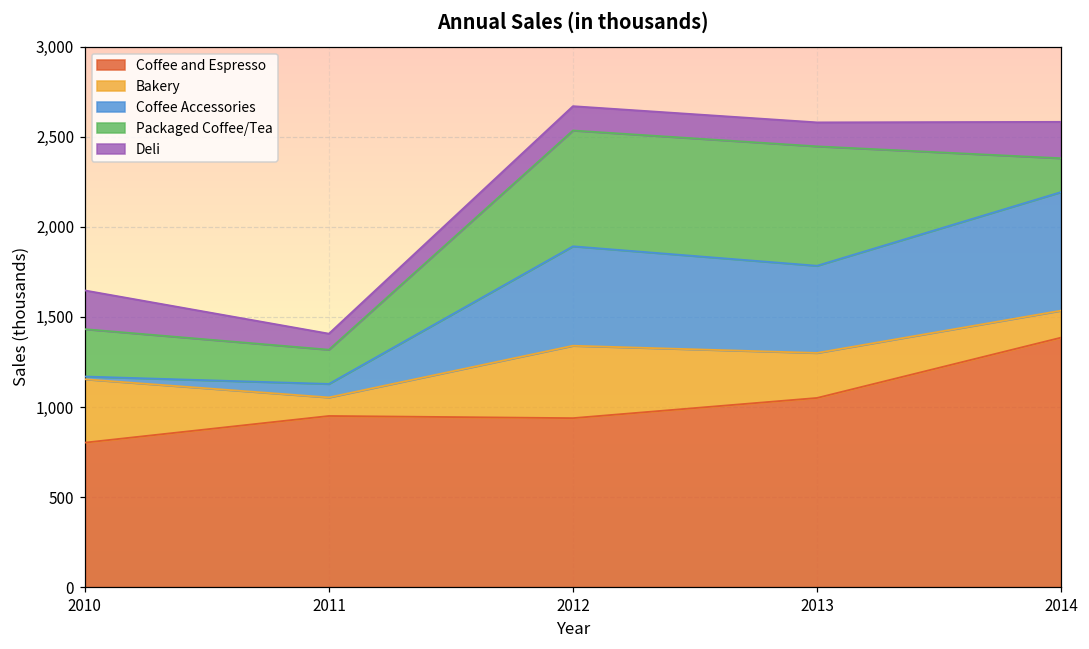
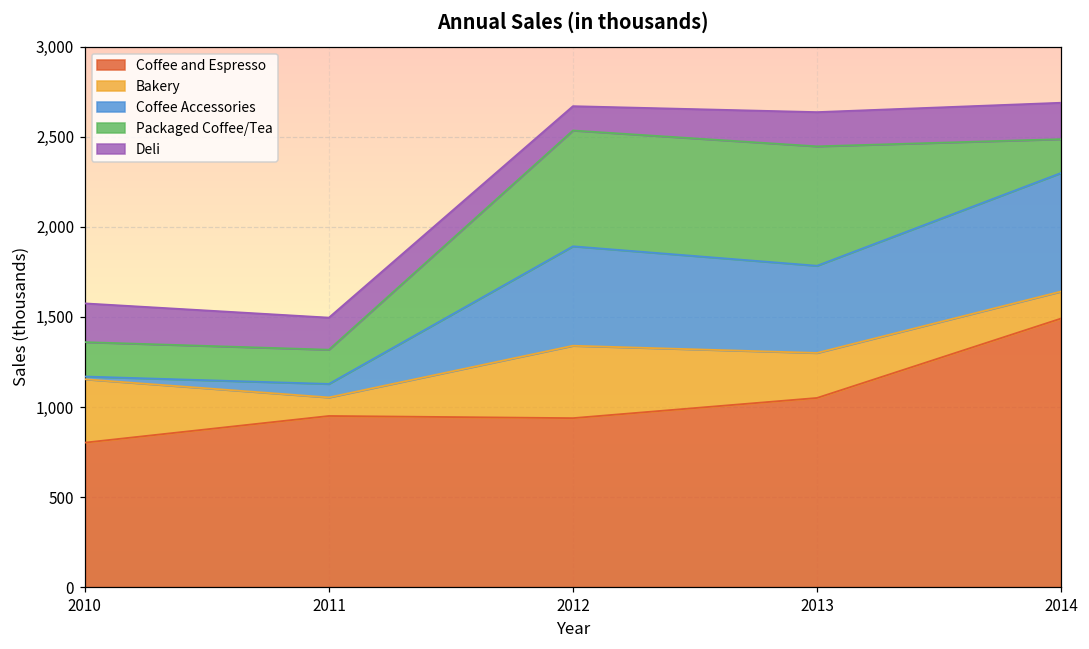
Packaged Coffee/Tea, 2010: 260 -> 190
Deli, 2011: 90 -> 180
Deli, 2013: 130 -> 190
Coffee and Espresso, 2014: 1,390 -> 1,490
